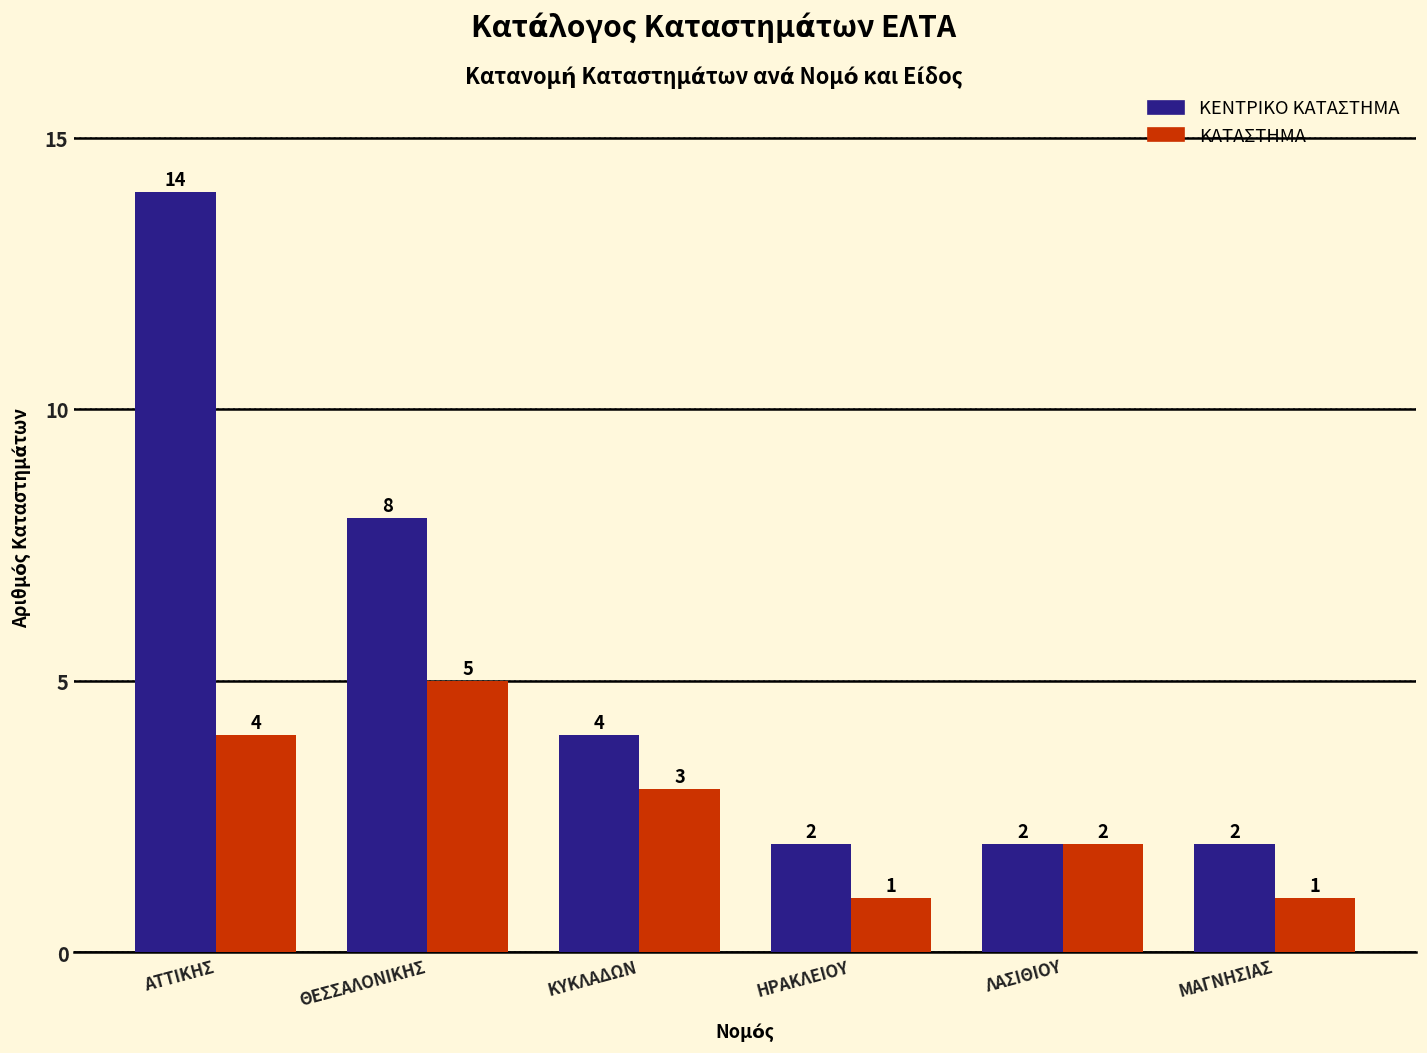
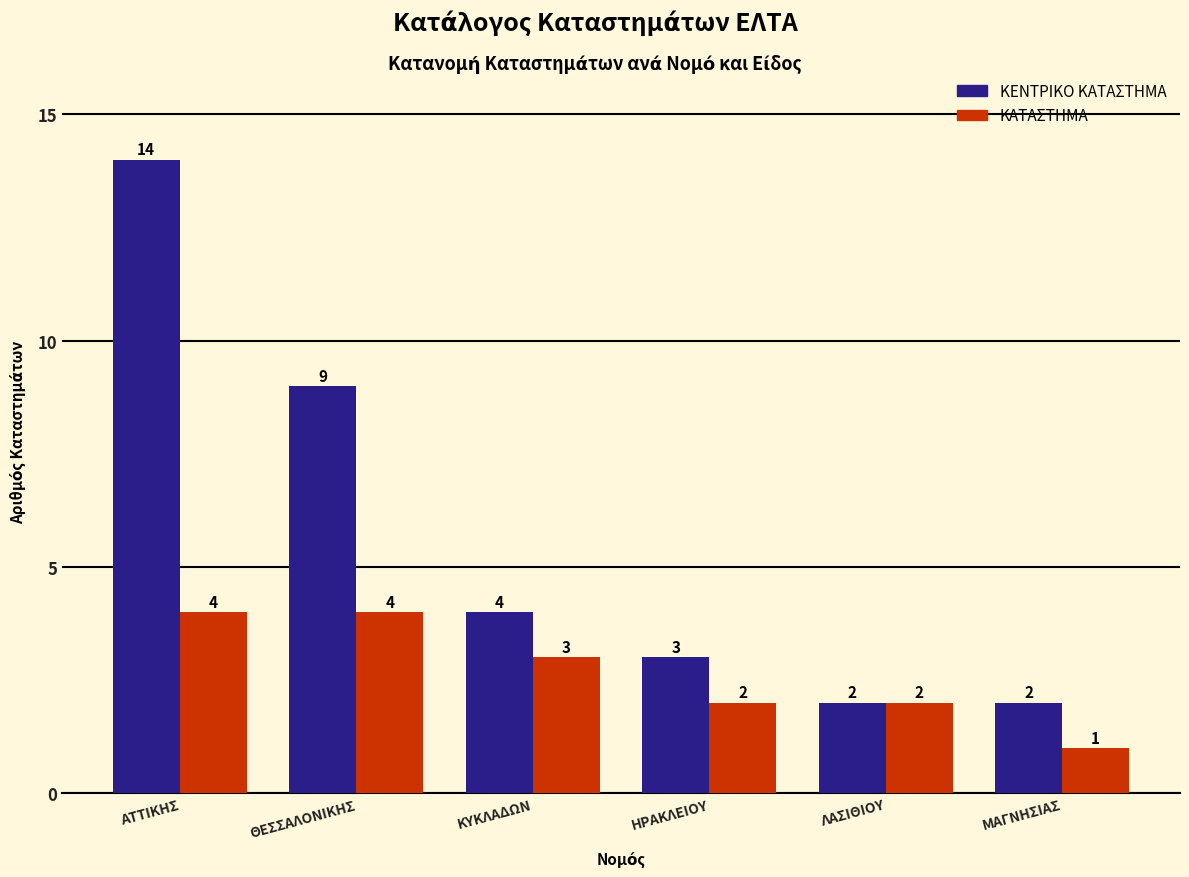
ΚΕΝΤΡΙΚΟ ΚΑΤΑΣΤΗΜΑ, ΘΕΣΣΑΛΟΝΙΚΗΣ: 8 -> 9
ΚΑΤΑΣΤΗΜΑ, ΘΕΣΣΑΛΟΝΙΚΗΣ: 5 -> 4
ΚΕΝΤΡΙΚΟ ΚΑΤΑΣΤΗΜΑ, ΗΡΑΚΛΕΙΟΥ: 2 -> 3
ΚΑΤΑΣΤΗΜΑ, ΗΡΑΚΛΕΙΟΥ: 1 -> 2
